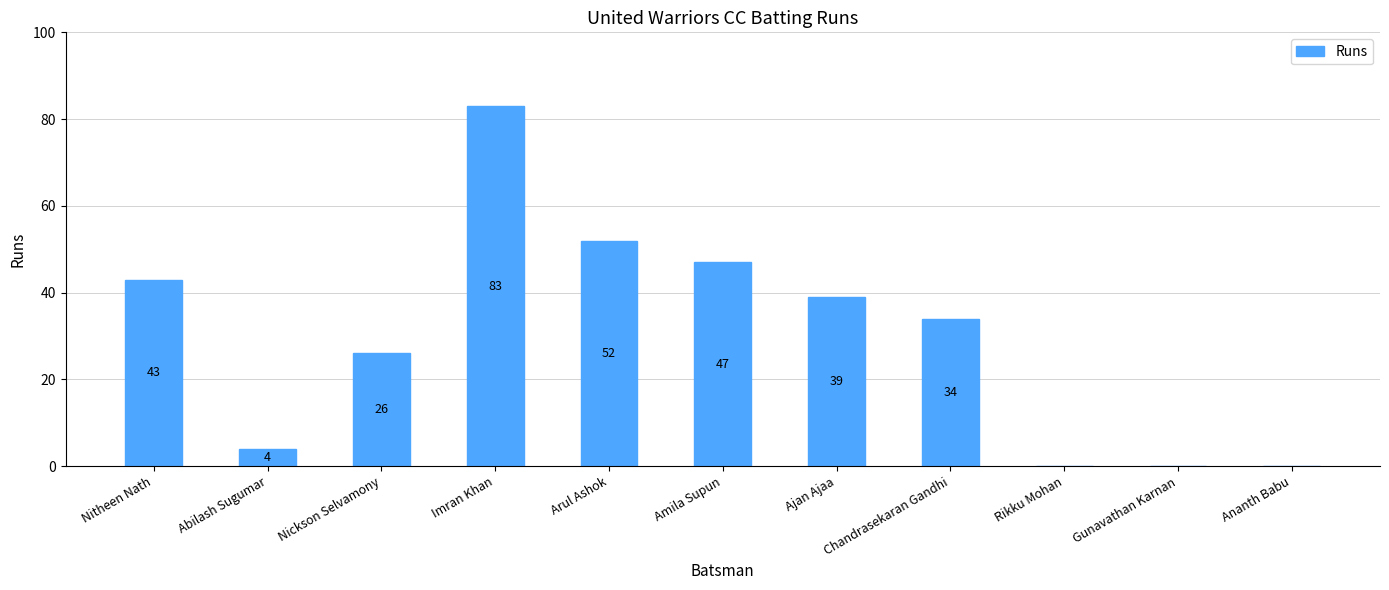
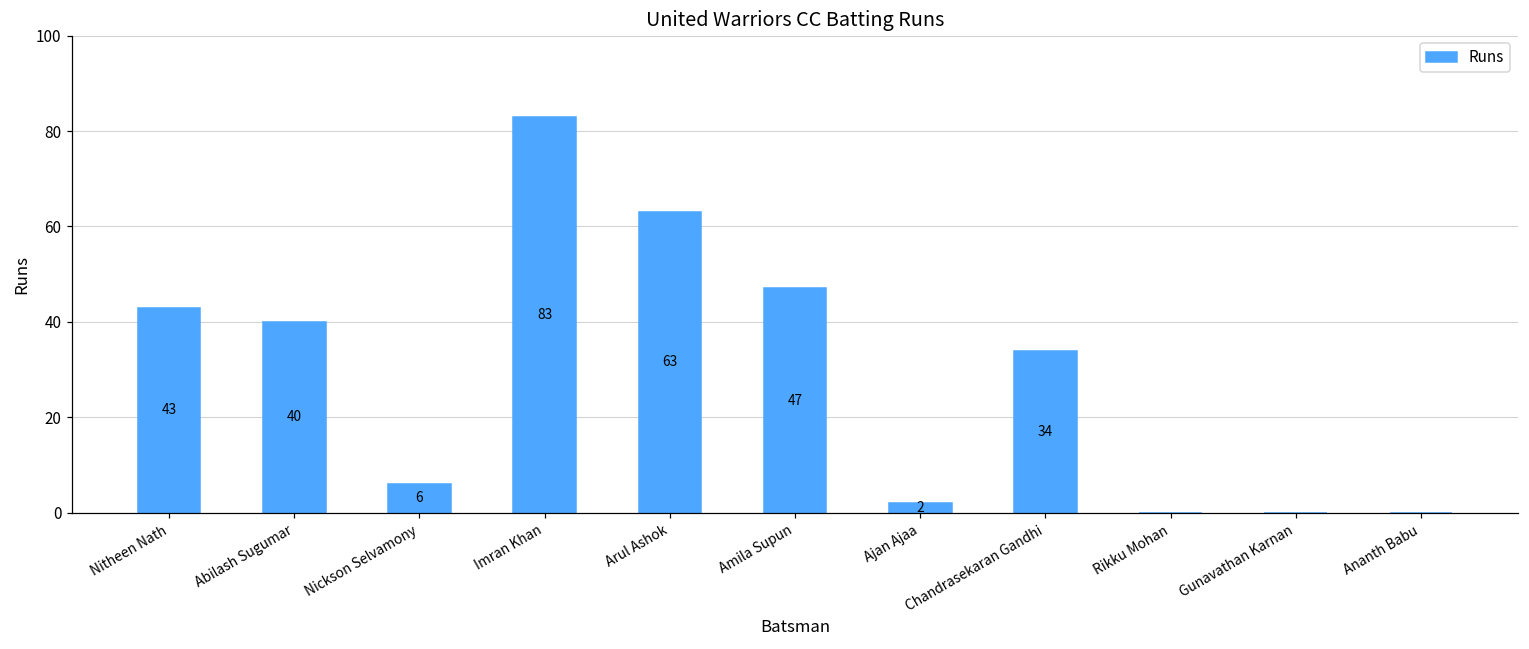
Abilash Sugumar: 4 -> 40
Nickson Selvamony: 26 -> 6
Arul Ashok: 52 -> 63
Ajan Ajaa: 39 -> 2
